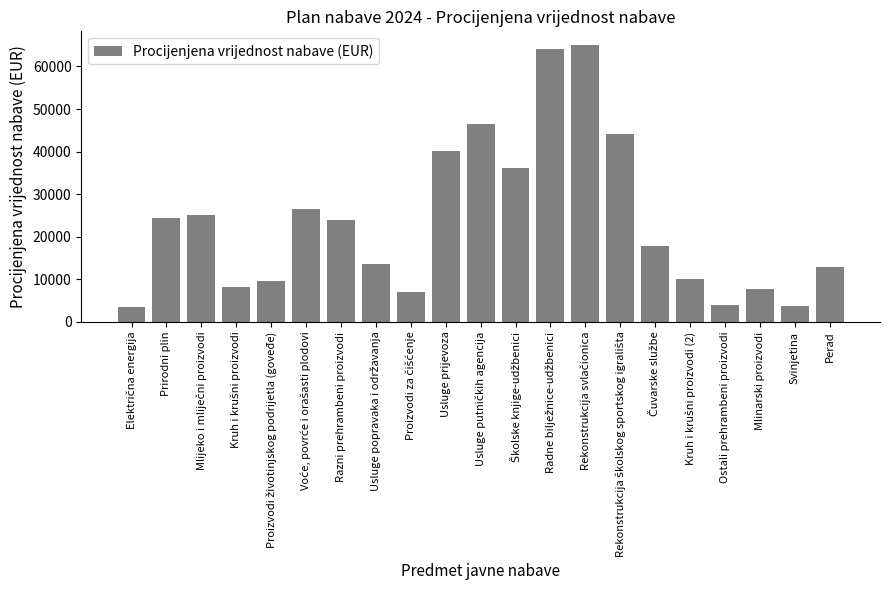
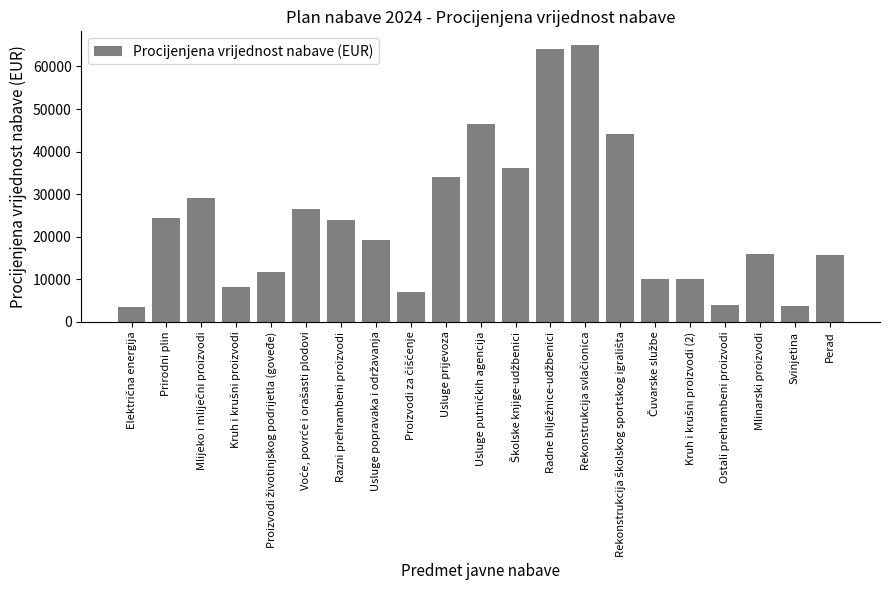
Mlijeko i mliječni proizvodi: 25000 -> 29000
Proizvodi životinjskog podrijetla (goveđe): 10000 -> 12000
Usluge popravaka i održavanja: 14000 -> 19000
Usluge prijevoza: 40000 -> 34000
Čuvarske službe: 18000 -> 10000
Mlinarski proizvodi: 8000 -> 16000
Perad: 13000 -> 16000
